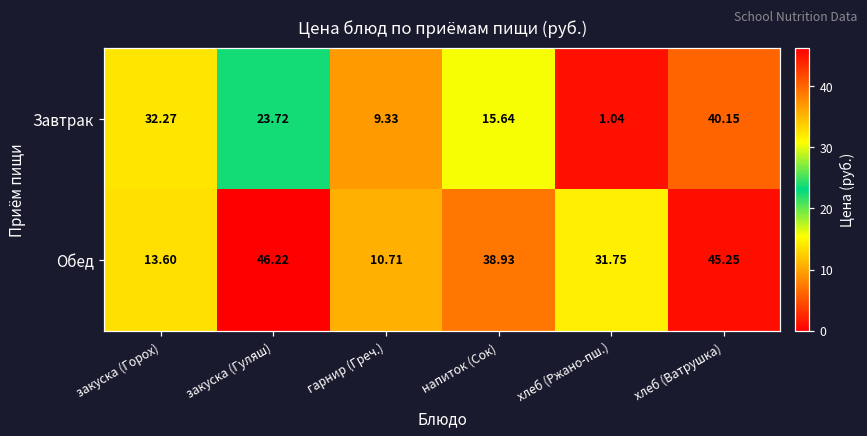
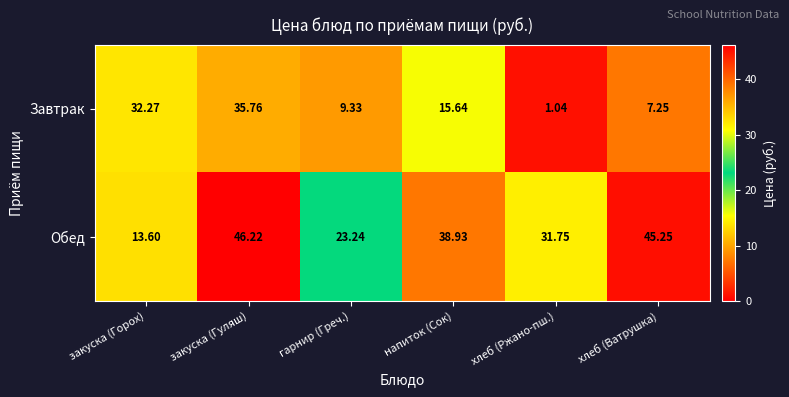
Завтрак, закуска (Гуляш): 23.72 -> 35.76
Завтрак, хлеб (Ватрушка): 40.15 -> 7.25
Обед, гарнир (Греч.): 10.71 -> 23.24
